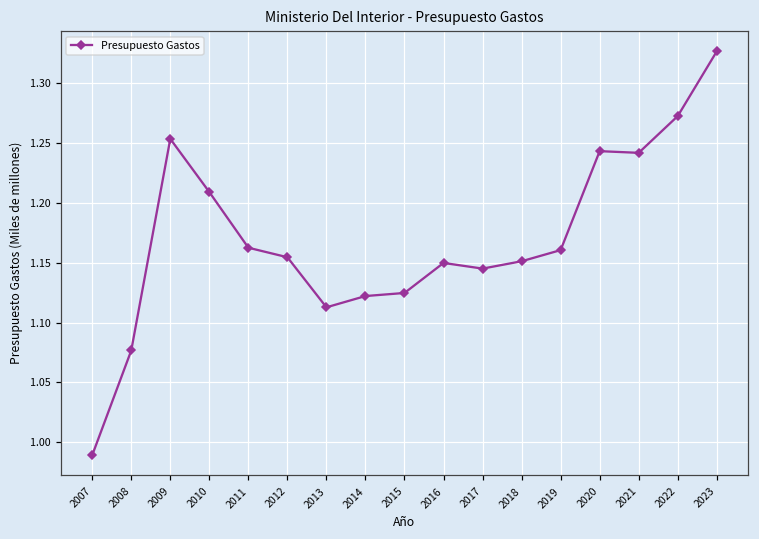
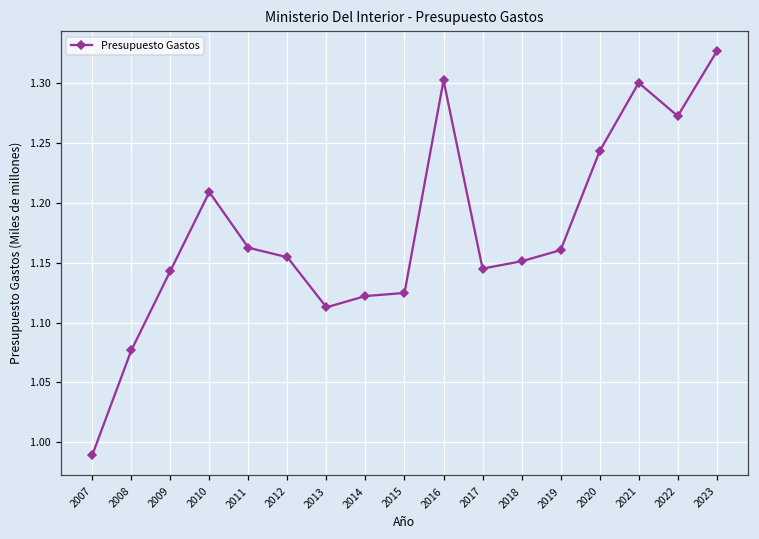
2009: 1.253 -> 1.143
2016: 1.150 -> 1.302
2021: 1.242 -> 1.300
